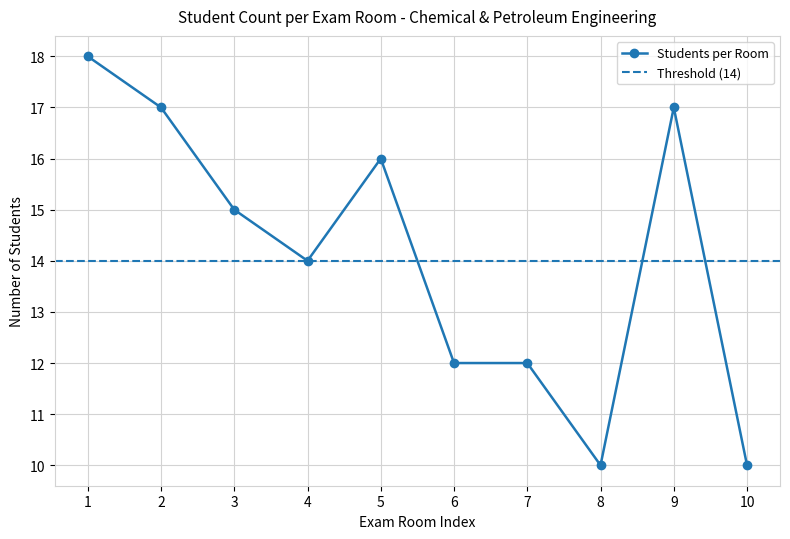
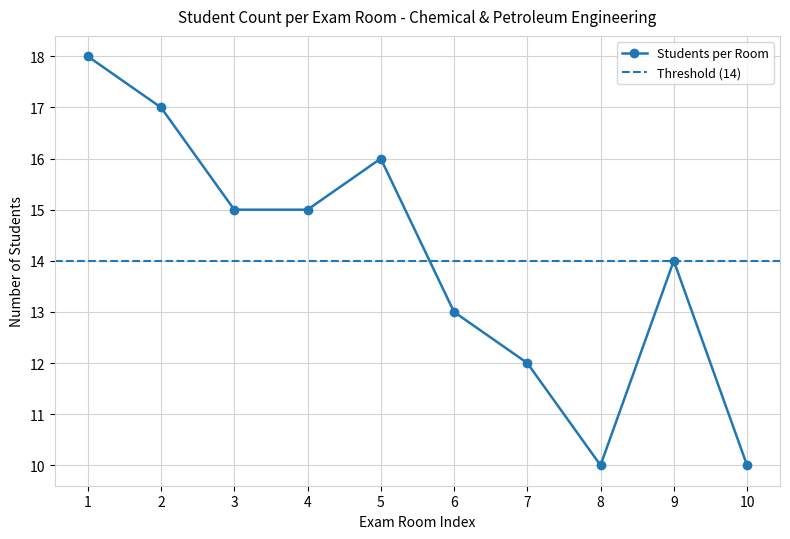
4: 14 -> 15
6: 12 -> 13
9: 17 -> 14
